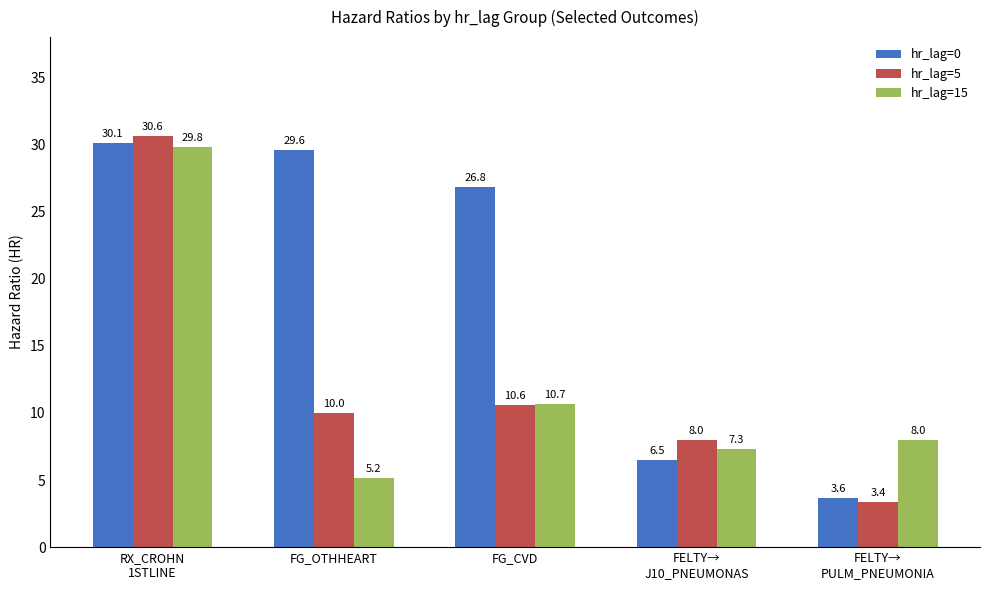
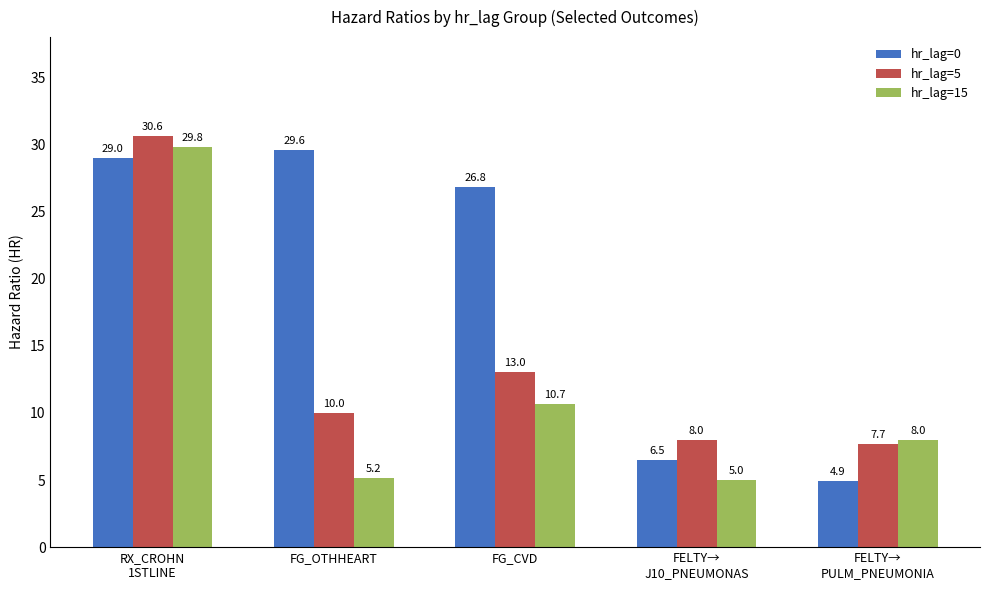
hr_lag=0, RX_CROHN 1STLINE: 30.1 -> 29.0
hr_lag=5, FG_CVD: 10.6 -> 13.0
hr_lag=15, FELTY→ J10_PNEUMONAS: 7.3 -> 5.0
hr_lag=0, FELTY→ PULM_PNEUMONIA: 3.6 -> 4.9
hr_lag=5, FELTY→ PULM_PNEUMONIA: 3.4 -> 7.7
